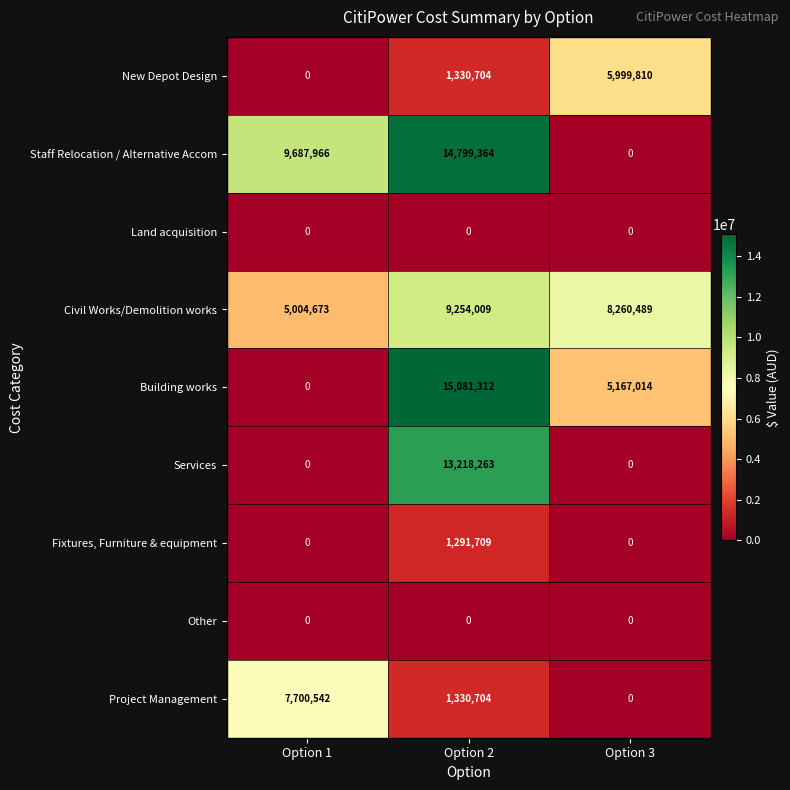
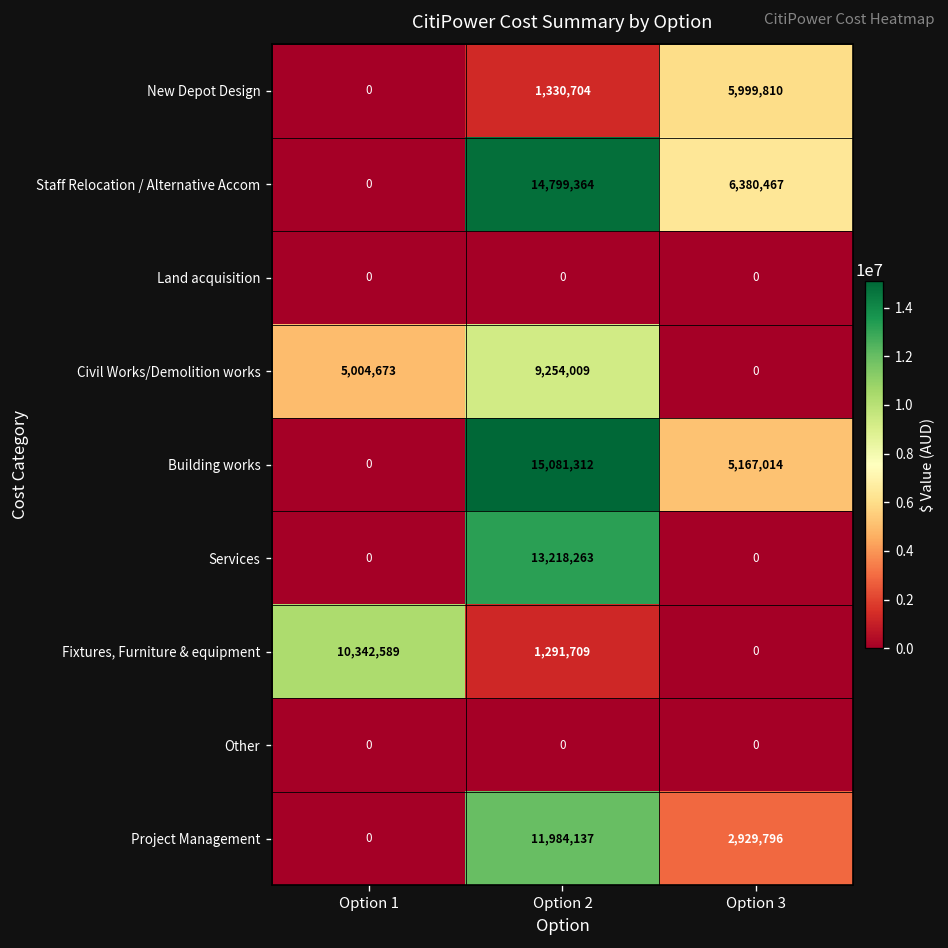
Staff Relocation / Alternative Accom, Option 1: 9,687,966 -> 0
Staff Relocation / Alternative Accom, Option 3: 0 -> 6,380,467
Civil Works/Demolition works, Option 3: 8,260,489 -> 0
Fixtures, Furniture & equipment, Option 1: 0 -> 10,342,589
Project Management, Option 1: 7,700,542 -> 0
Project Management, Option 2: 1,330,704 -> 11,984,137
Project Management, Option 3: 0 -> 2,929,796
